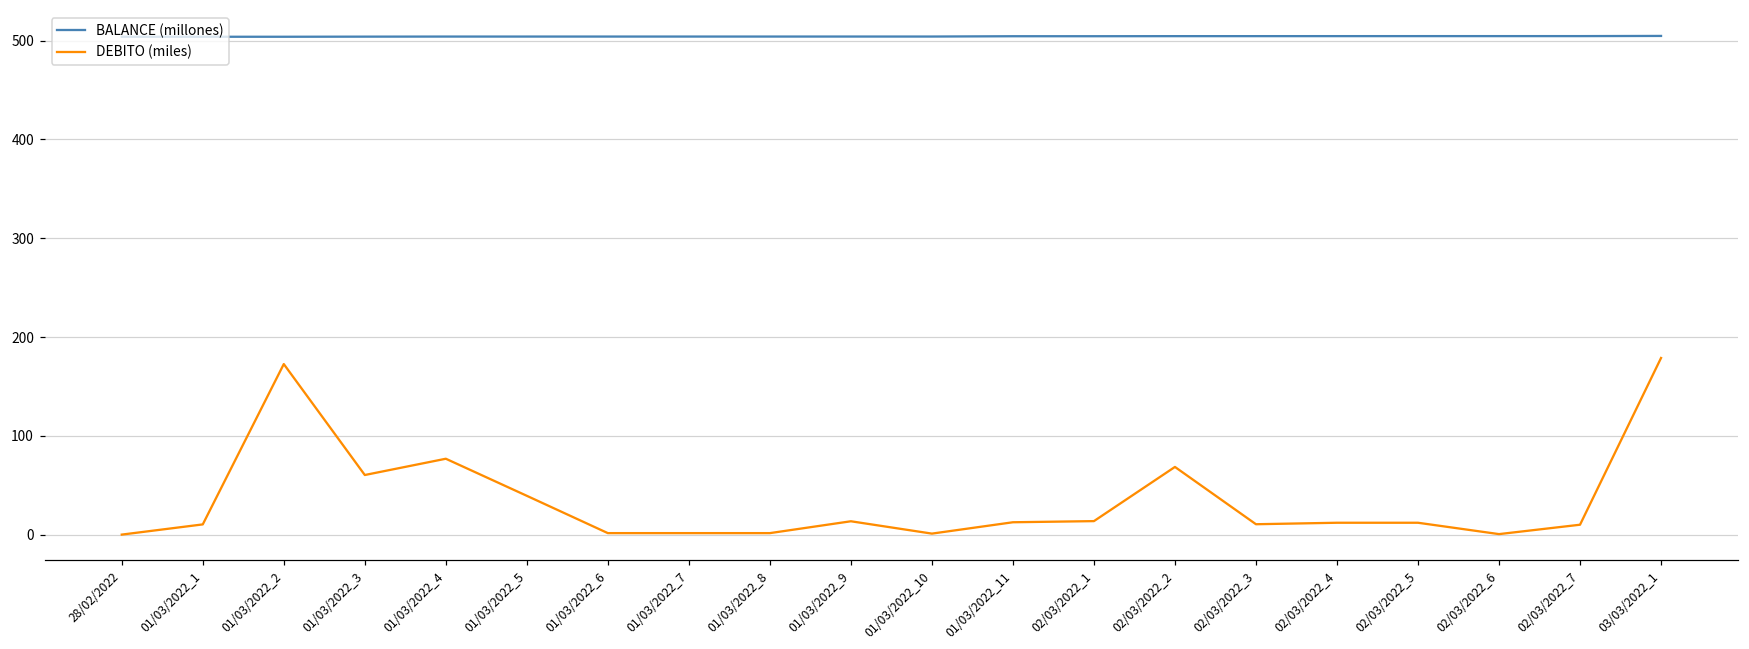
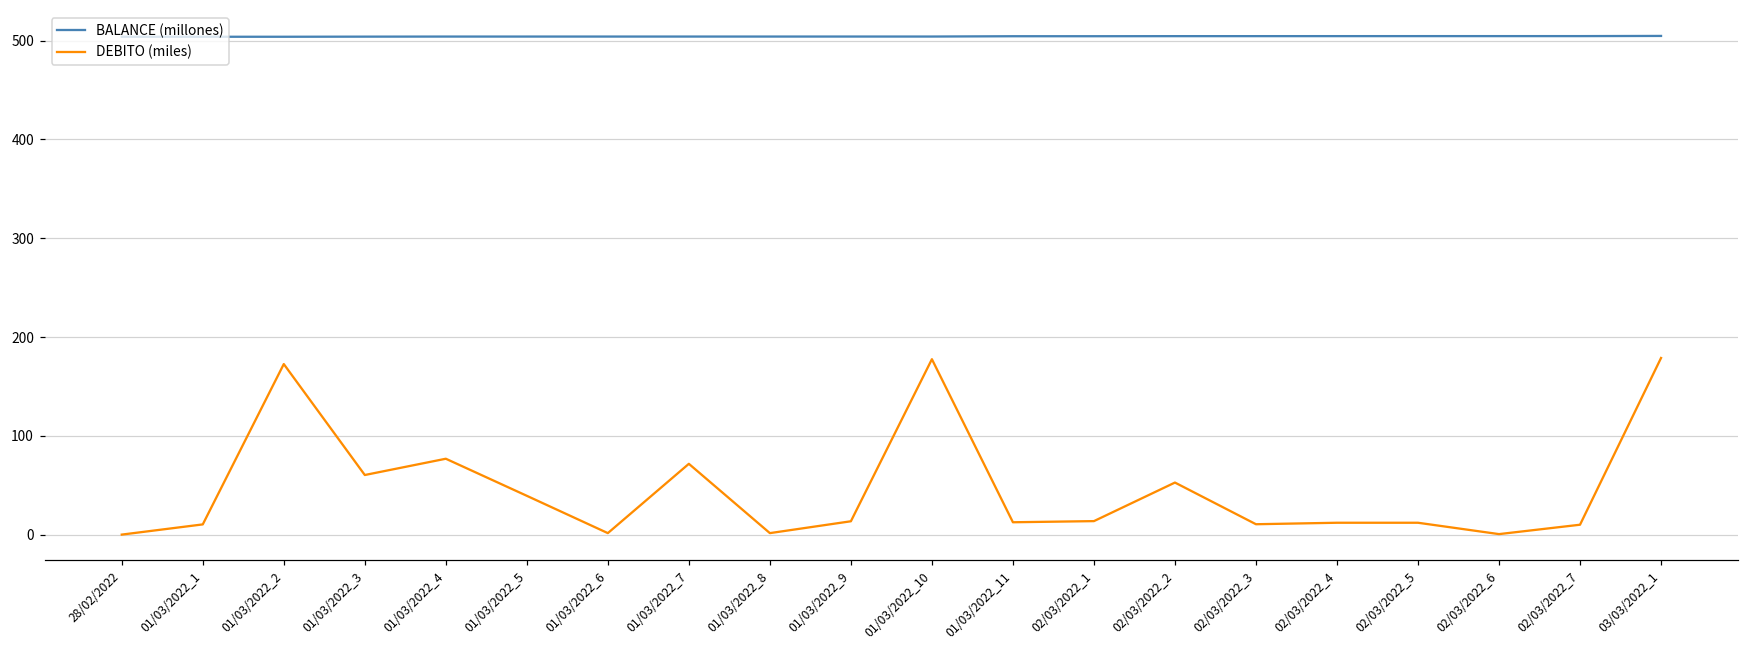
DEBITO (miles), 01/03/2022_7: 0 -> 70
DEBITO (miles), 01/03/2022_10: 0 -> 180
DEBITO (miles), 02/03/2022_2: 70 -> 50
